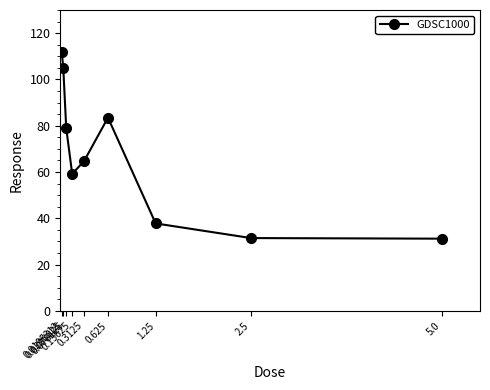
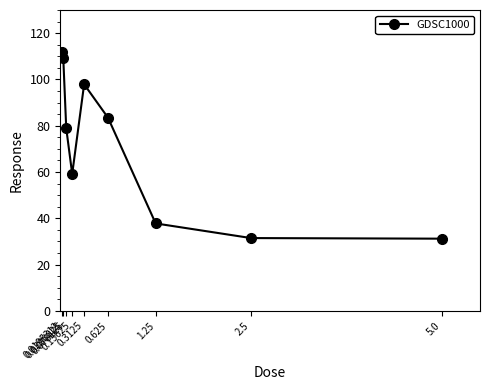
0.0390625: 105 -> 109
0.3125: 65 -> 98
